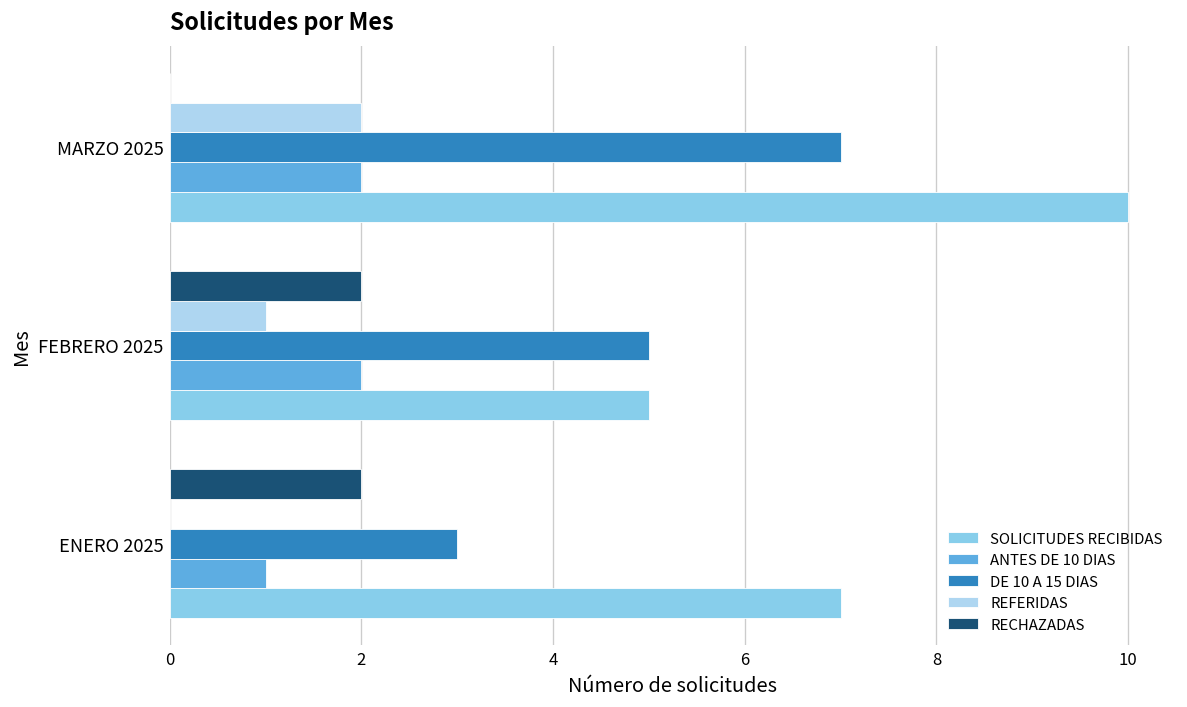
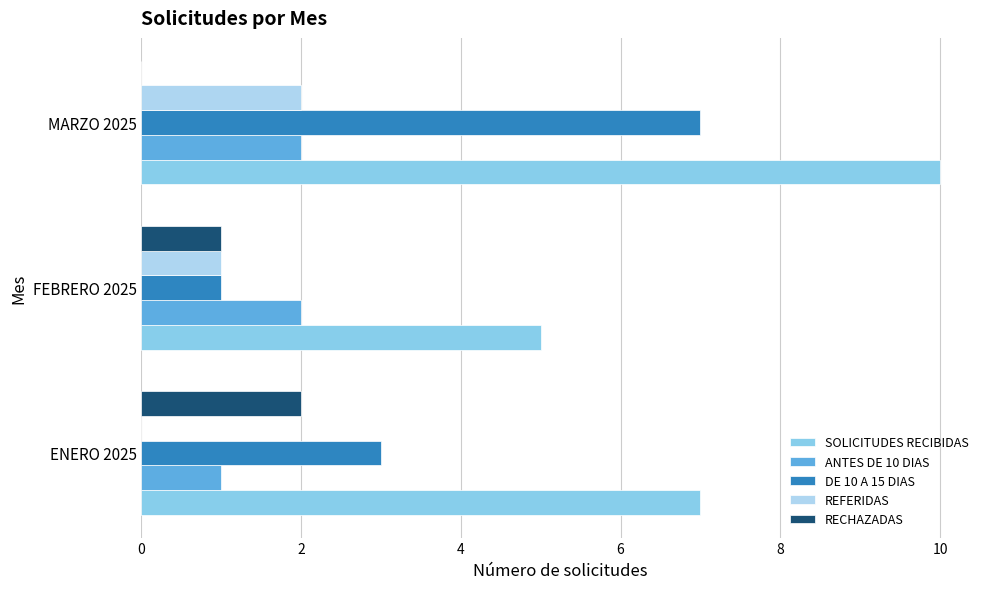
RECHAZADAS, FEBRERO 2025: 2 -> 1
DE 10 A 15 DIAS, FEBRERO 2025: 5 -> 1
